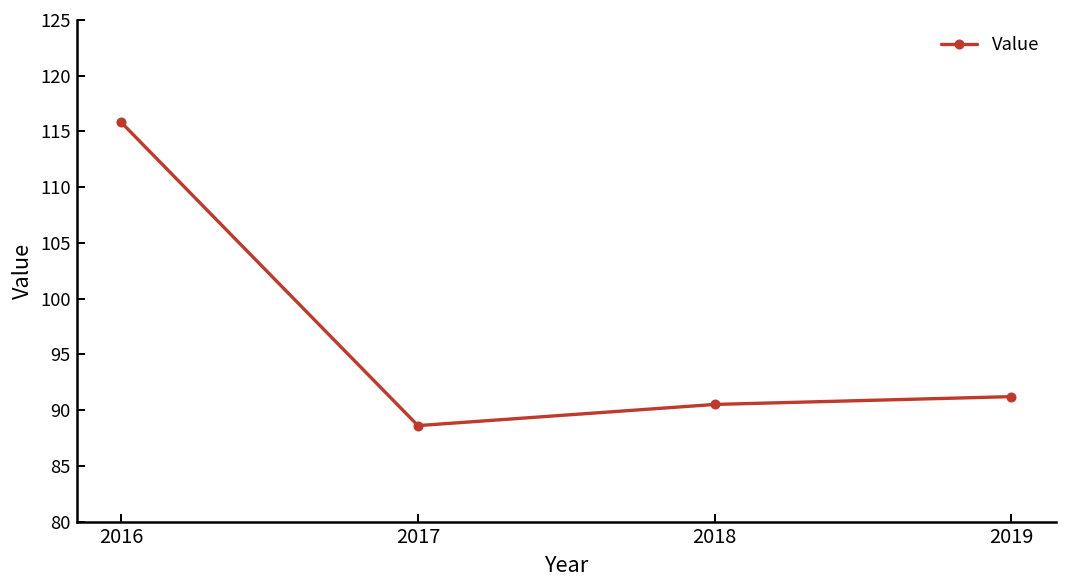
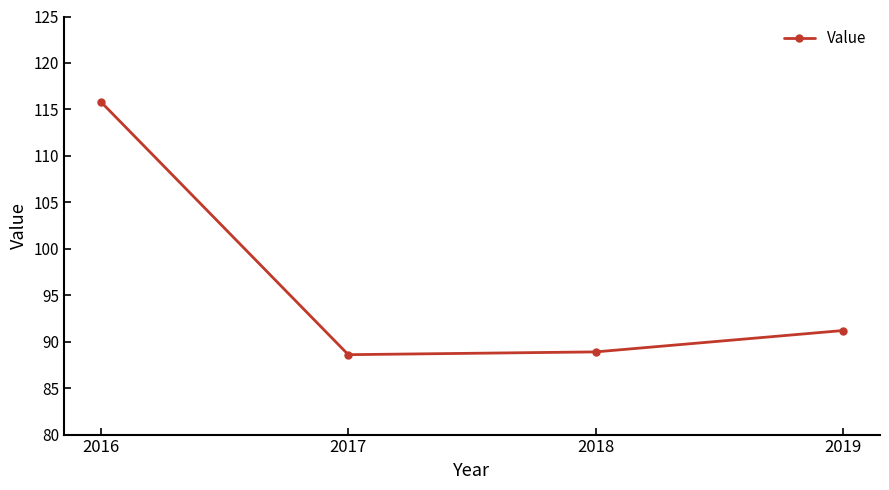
2018: 91 -> 89
